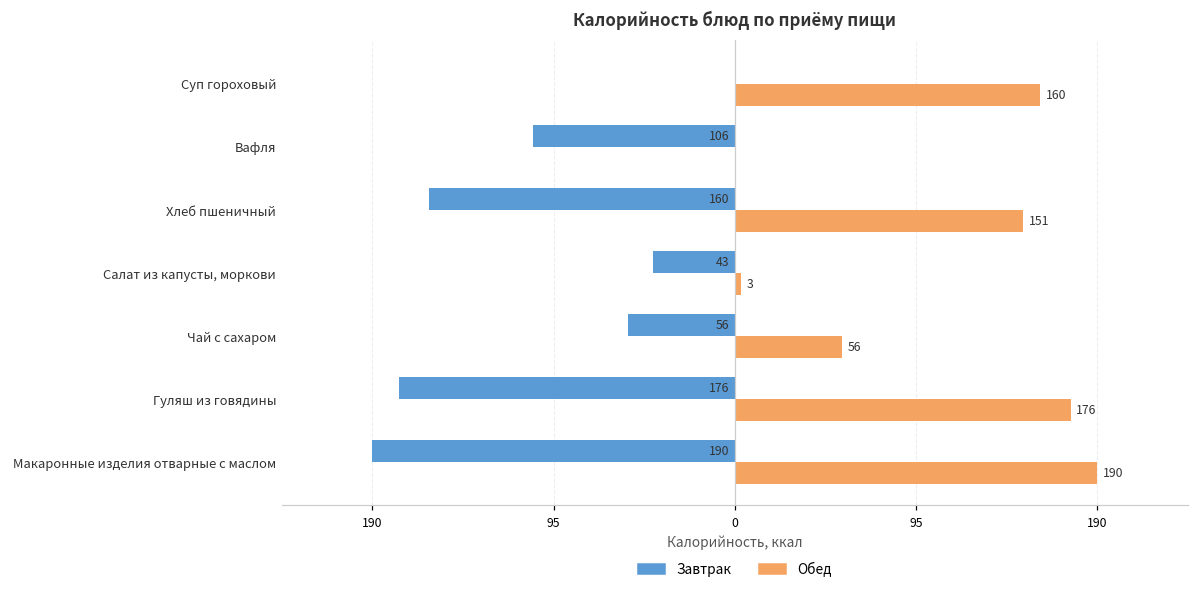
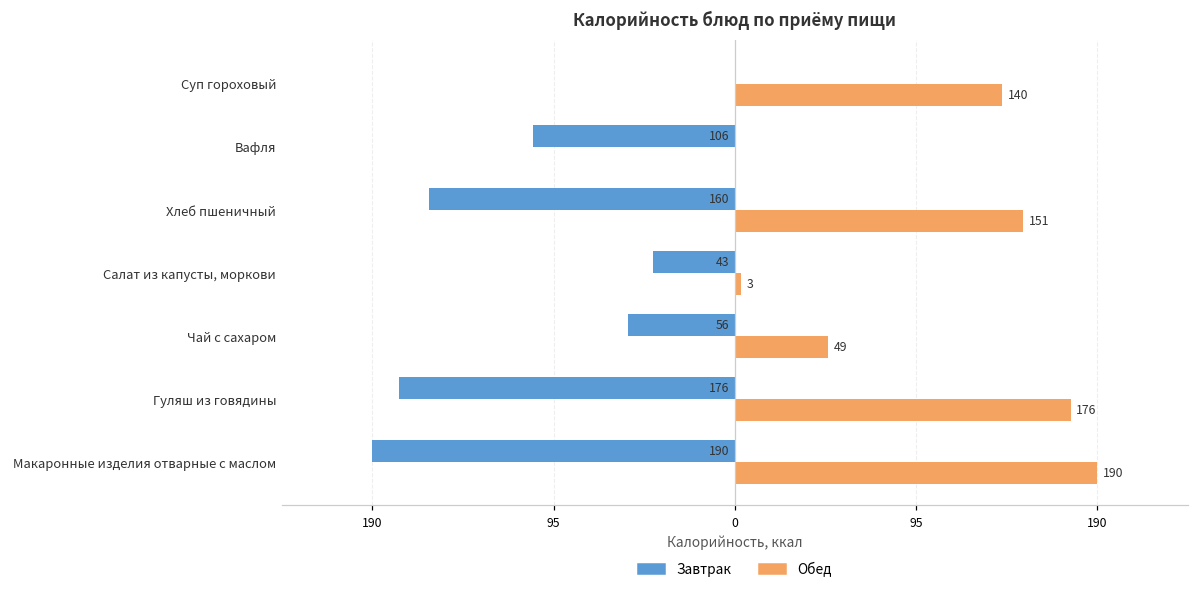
Обед, Суп гороховый: 160 -> 140
Обед, Чай с сахаром: 56 -> 49
